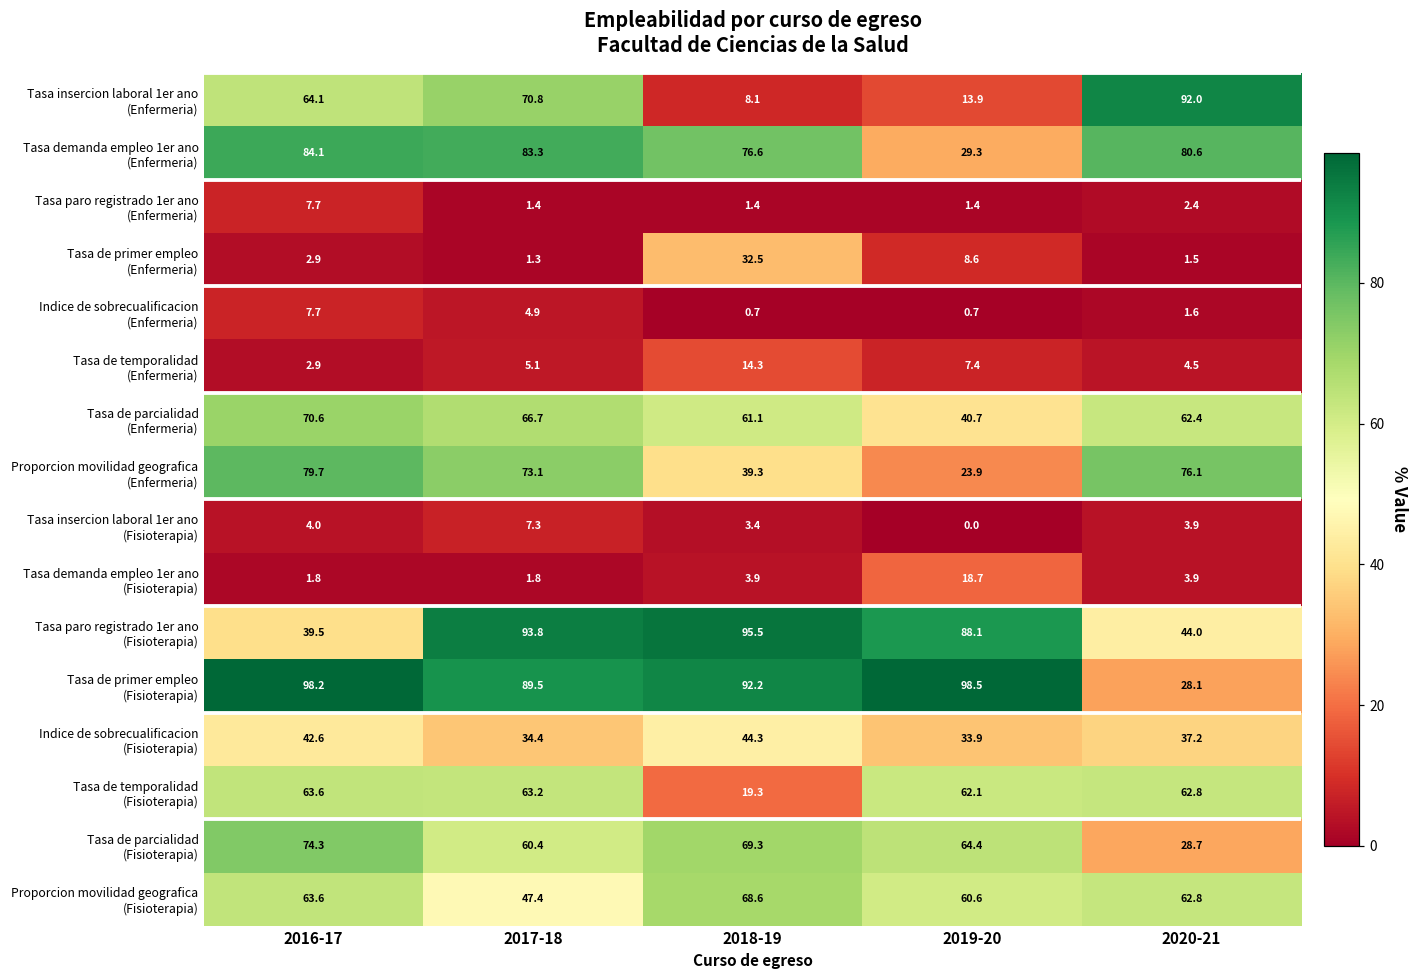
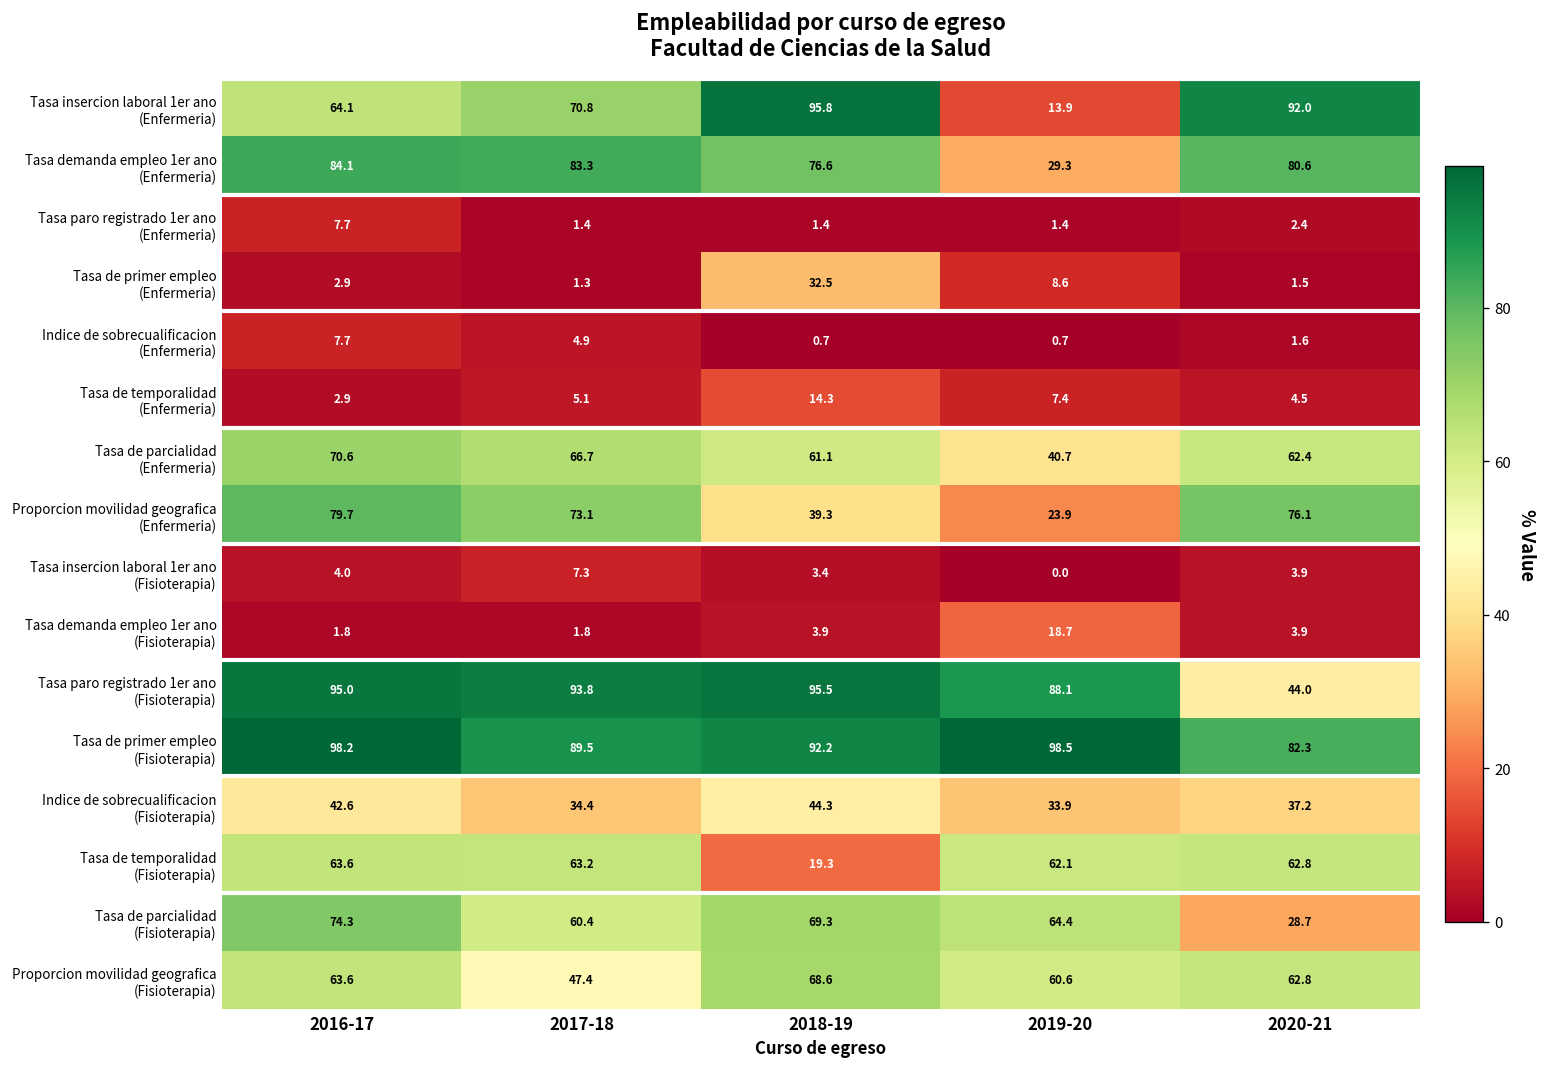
Tasa insercion laboral 1er ano (Enfermeria), 2018-19: 8.1 -> 95.8
Tasa paro registrado 1er ano (Fisioterapia), 2016-17: 39.5 -> 95.0
Tasa de primer empleo (Fisioterapia), 2020-21: 28.1 -> 82.3
